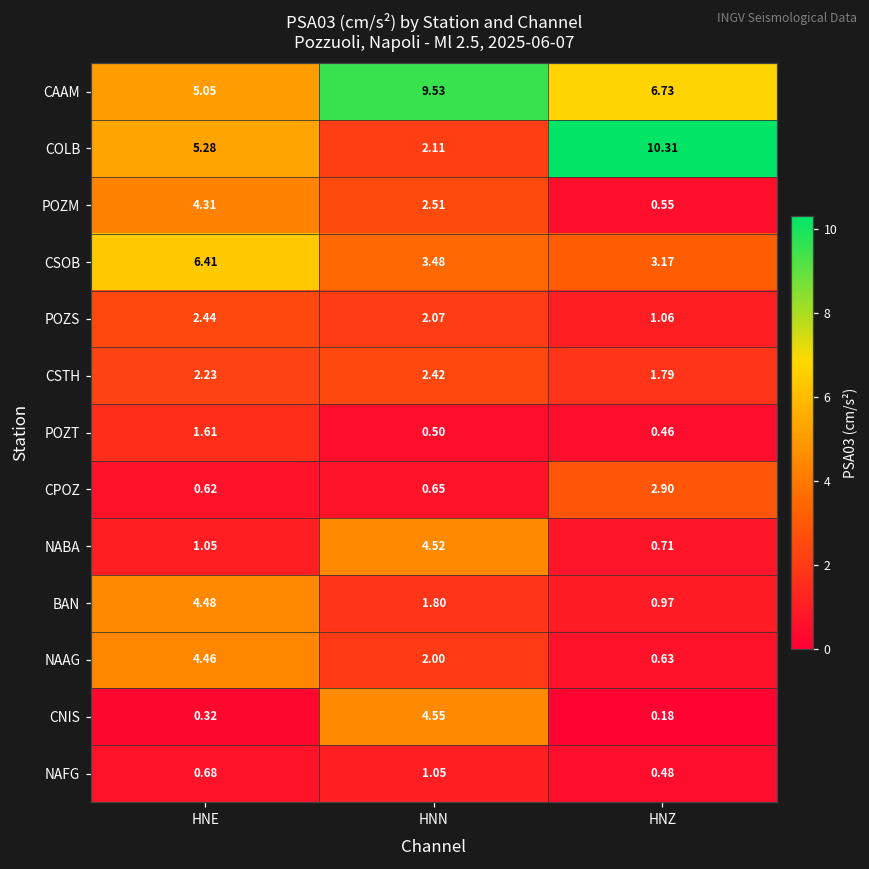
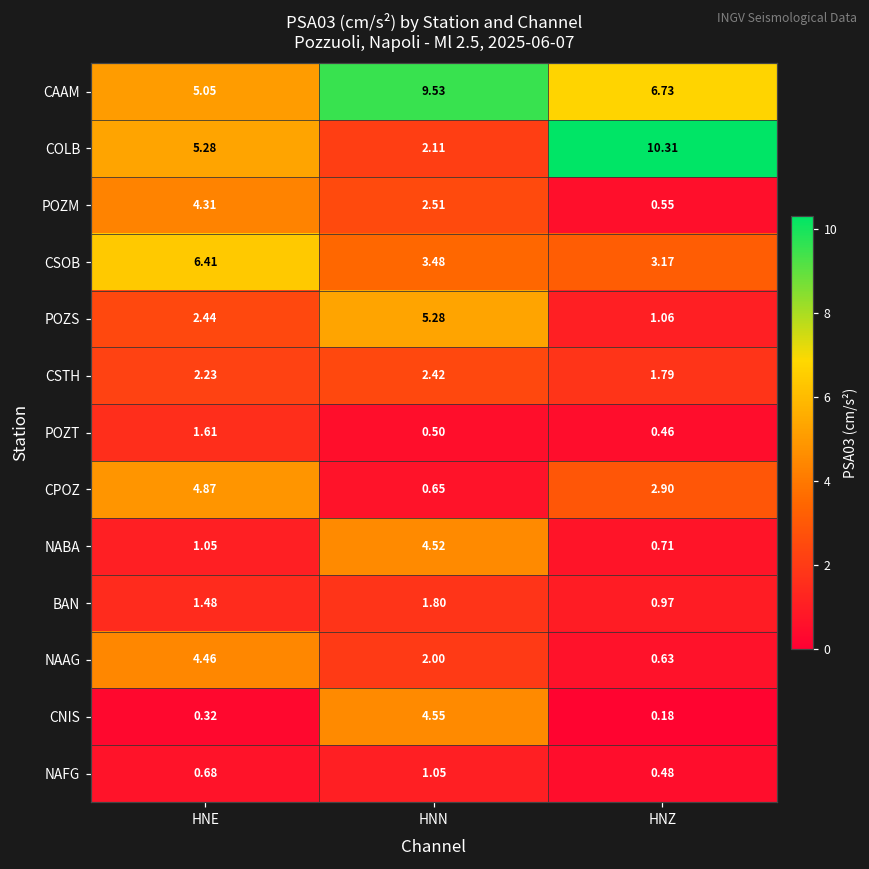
POZS, HNN: 2.07 -> 5.28
CPOZ, HNE: 0.62 -> 4.87
BAN, HNE: 4.48 -> 1.48
